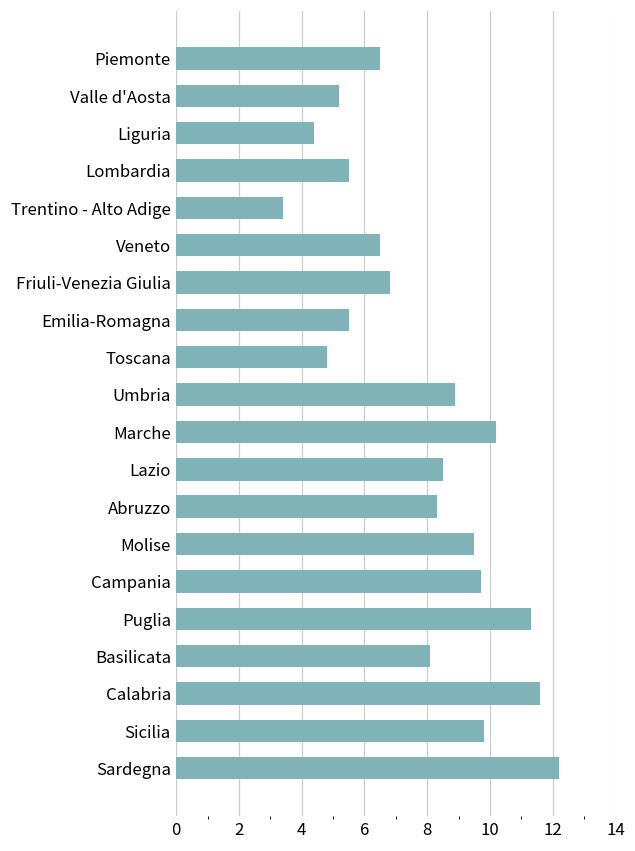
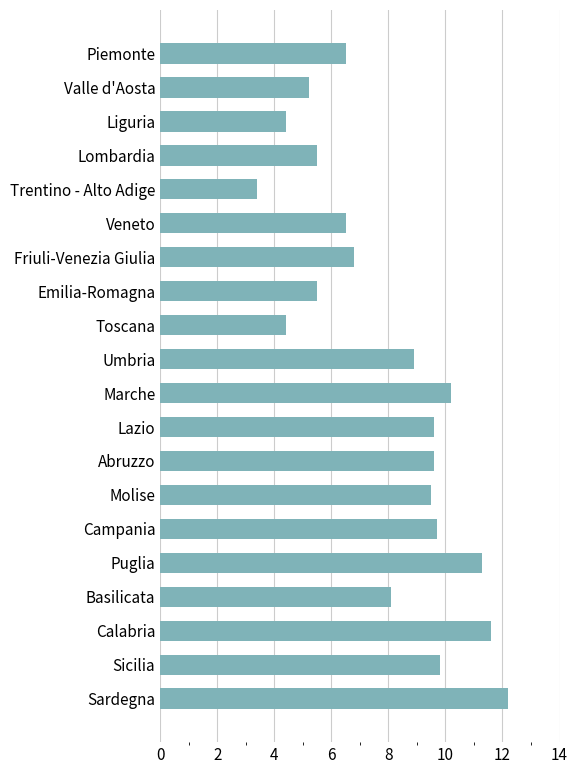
Toscana: 4.8 -> 4.4
Lazio: 8.5 -> 9.6
Abruzzo: 8.3 -> 9.6
